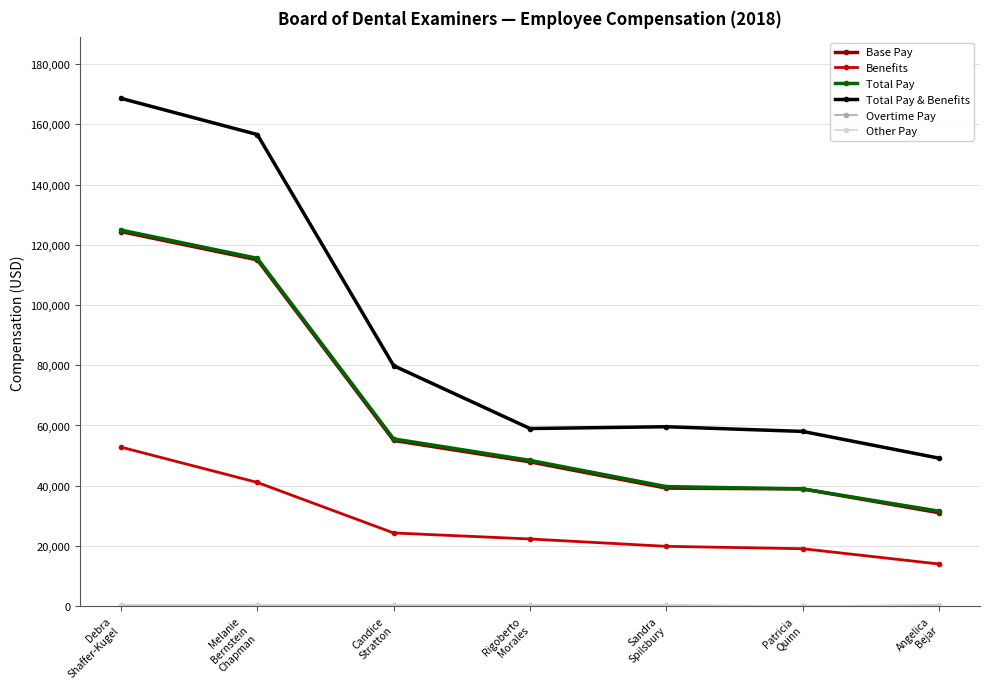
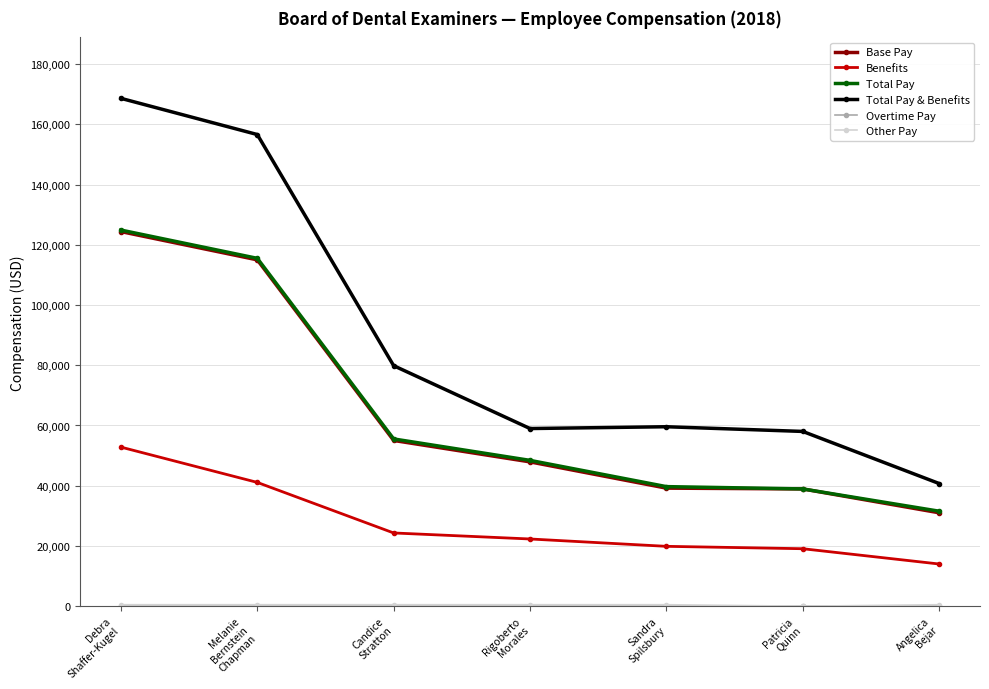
Total Pay & Benefits, Angelica Bejar: 49,000 -> 41,000
